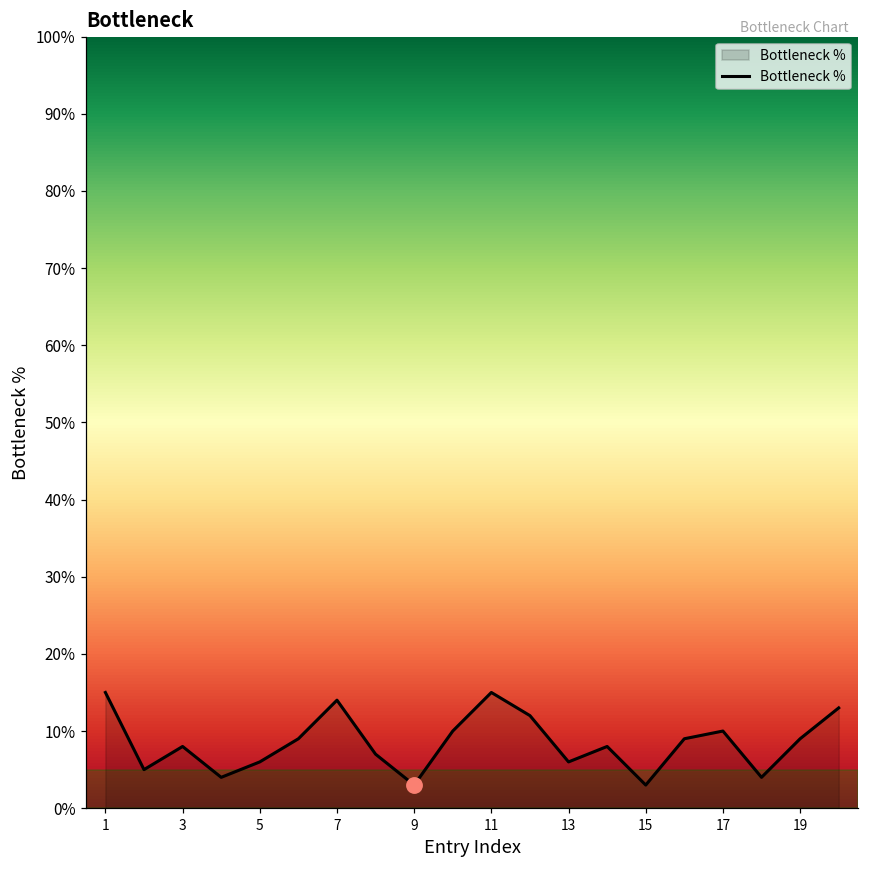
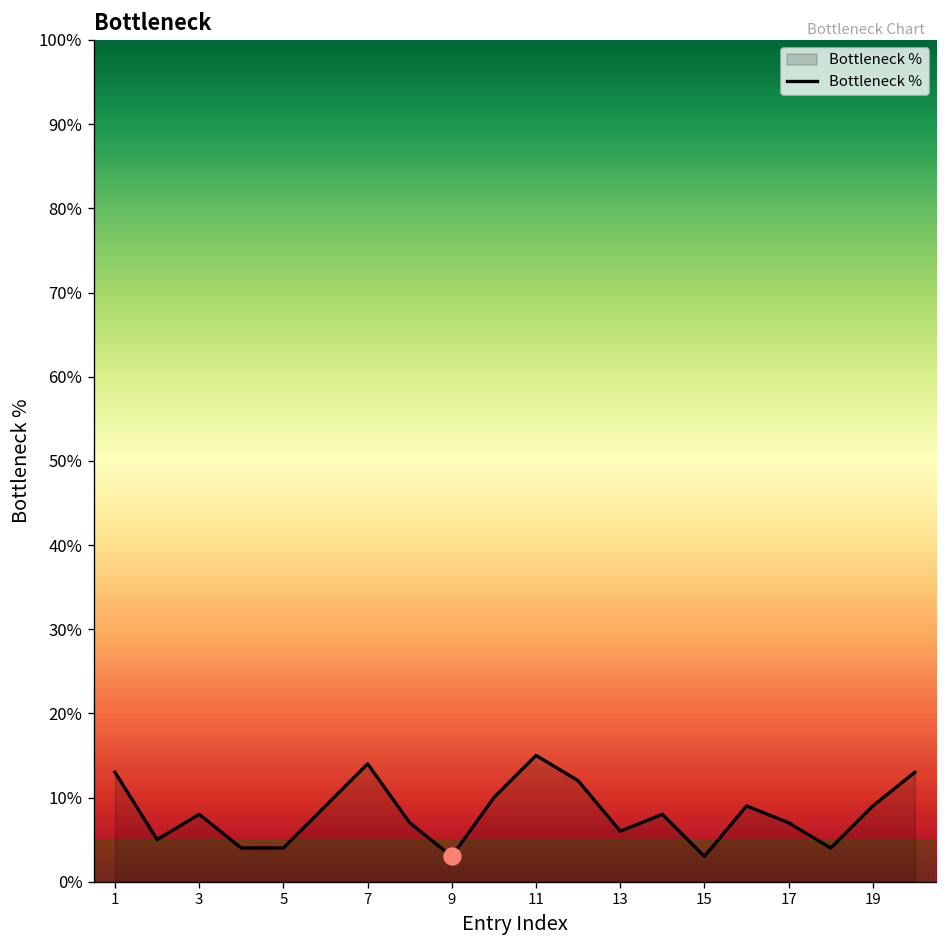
Bottleneck %, 1: 15% -> 13%
Bottleneck %, 5: 6% -> 4%
Bottleneck %, 17: 10% -> 7%
